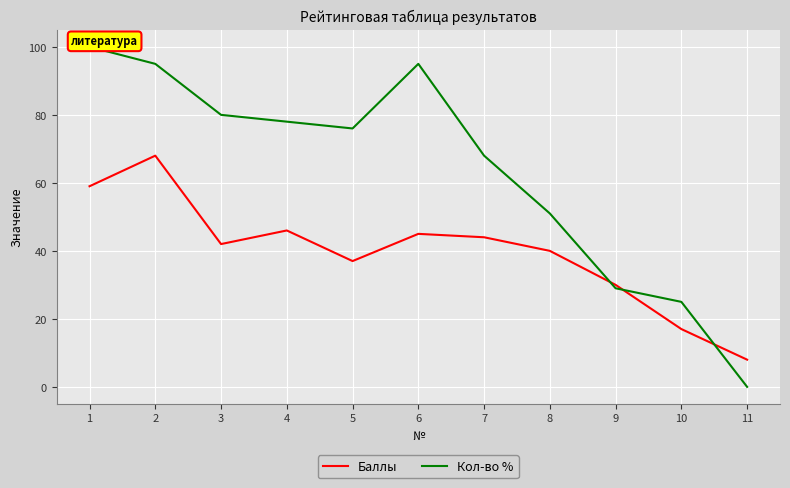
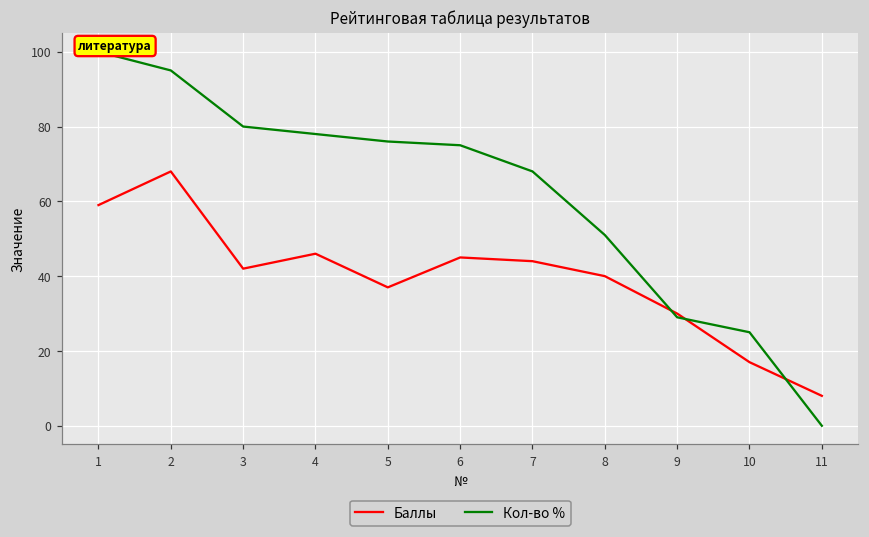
Кол-во %, 6: 95 -> 75
